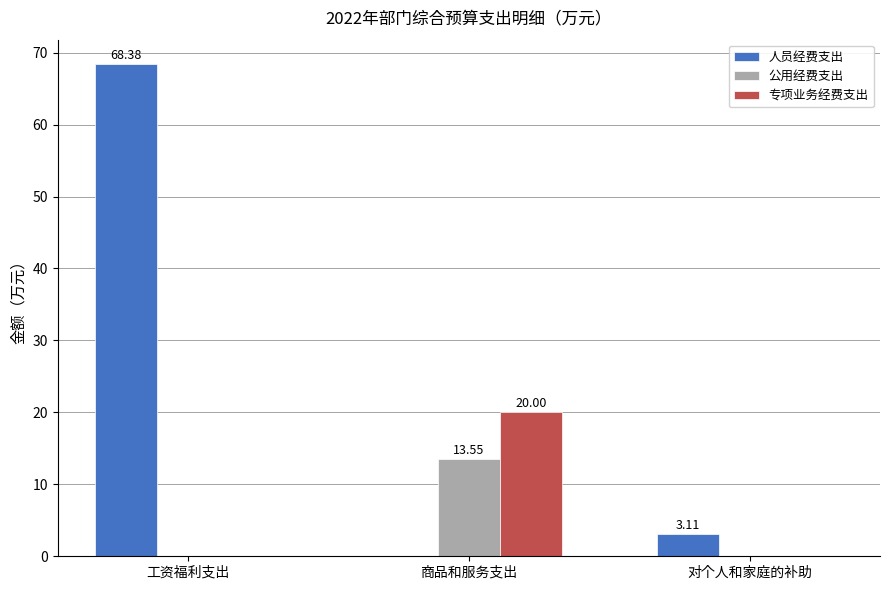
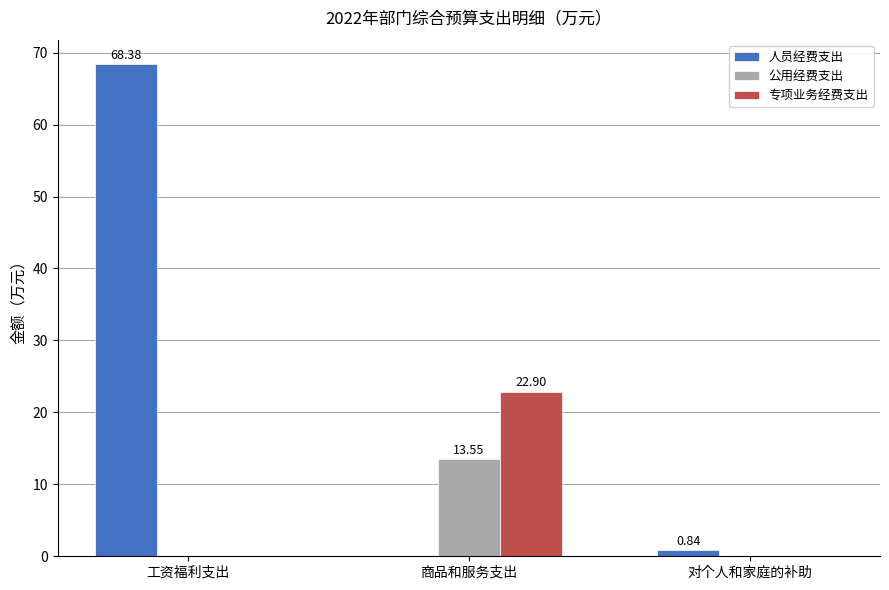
专项业务经费支出, 商品和服务支出: 20.00 -> 22.90
人员经费支出, 对个人和家庭的补助: 3.11 -> 0.84
